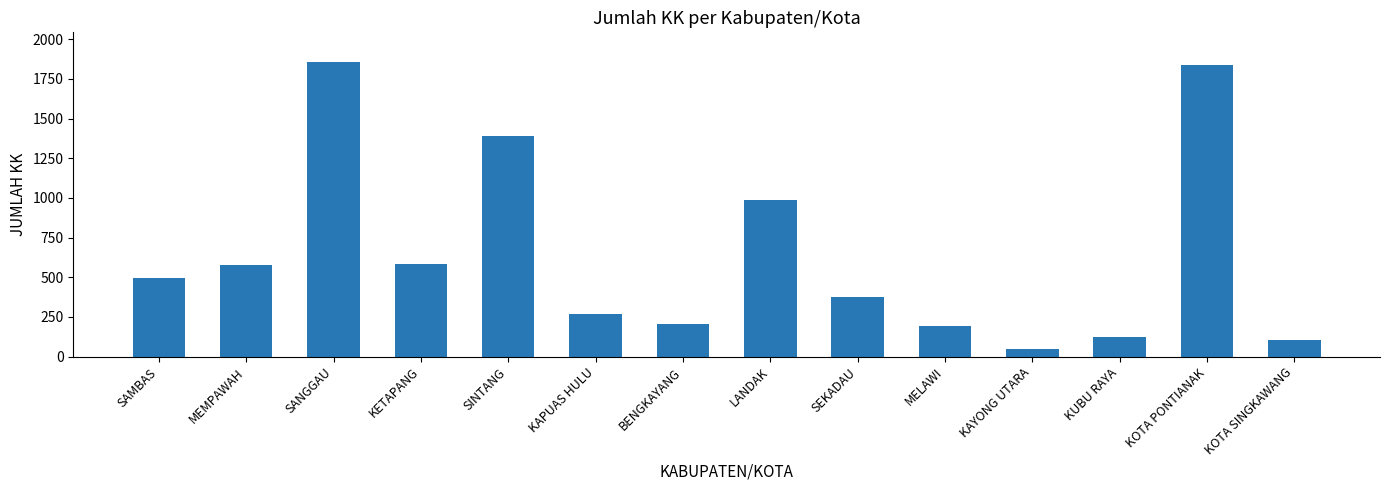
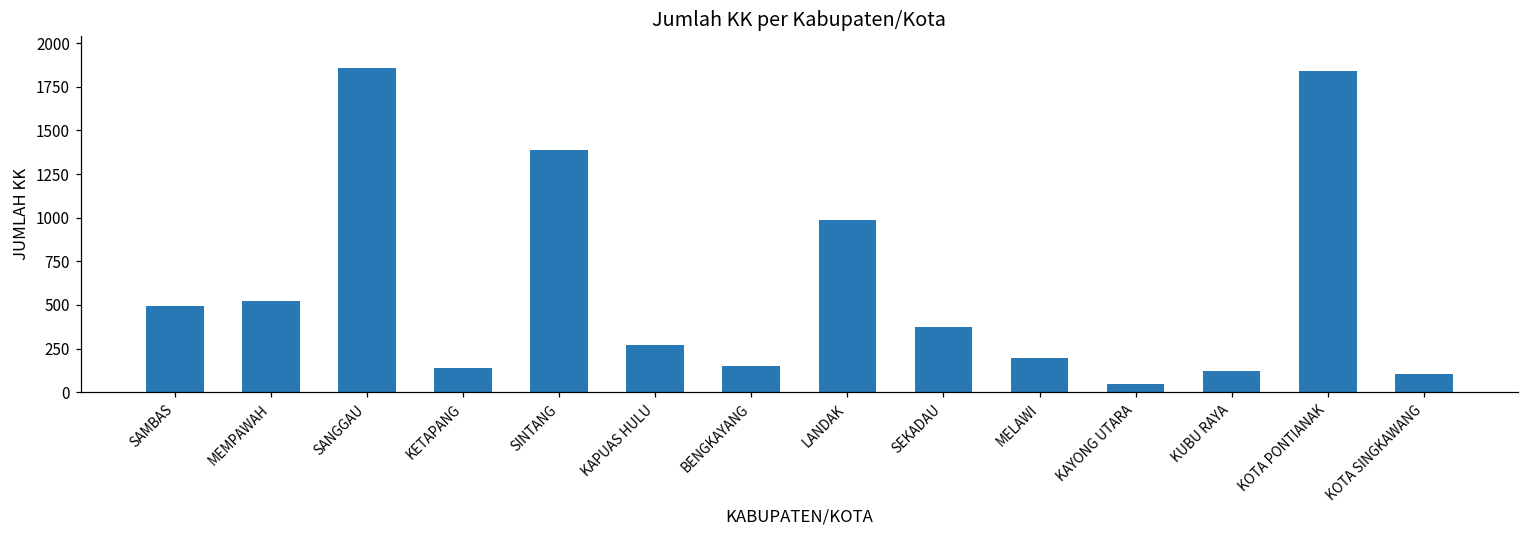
MEMPAWAH: 580 -> 520
KETAPANG: 580 -> 140
BENGKAYANG: 200 -> 150
